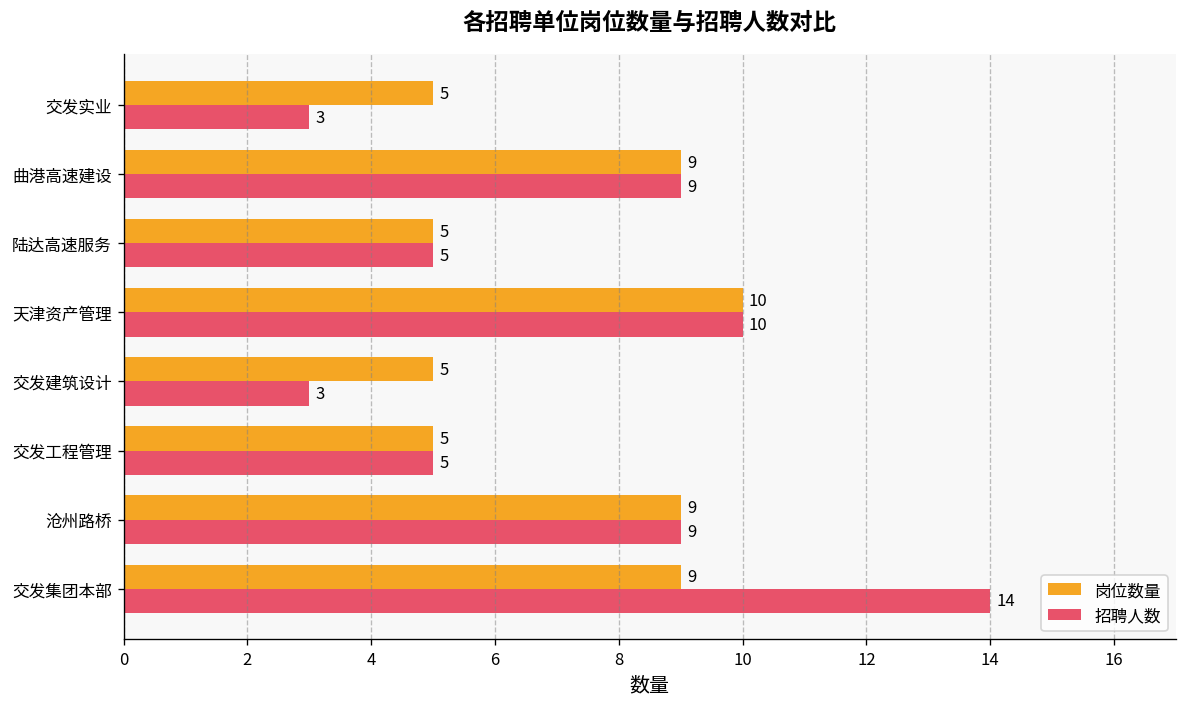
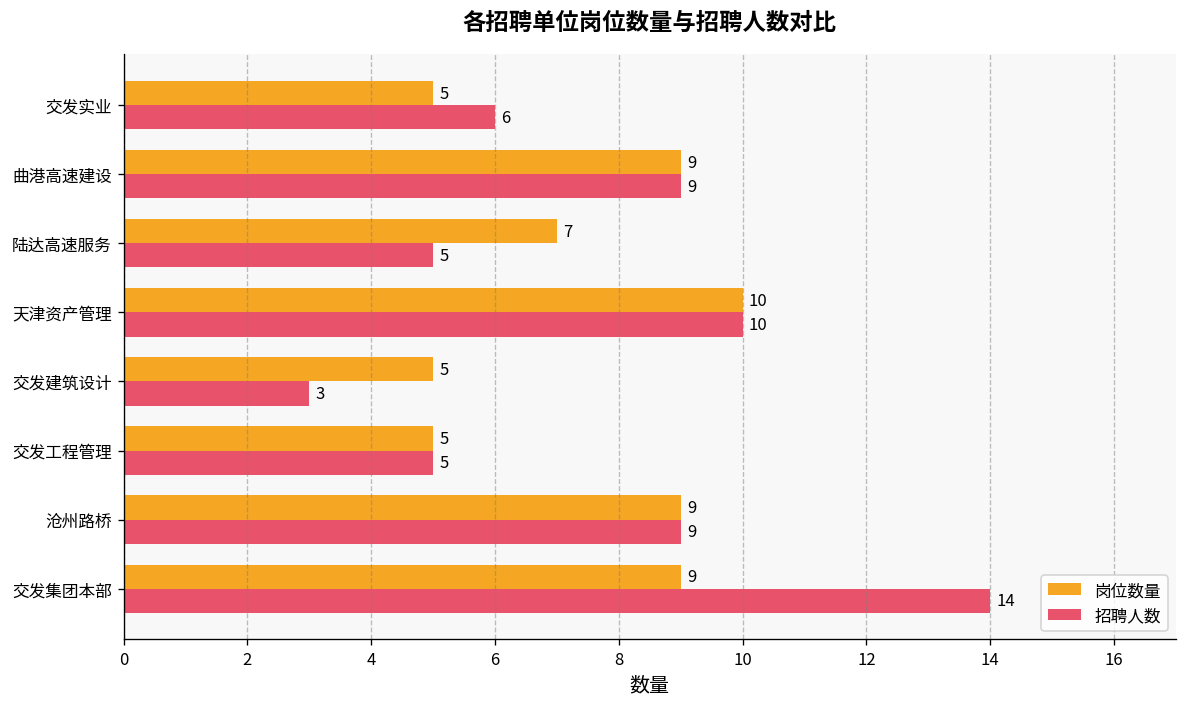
招聘人数, 交发实业: 3 -> 6
岗位数量, 陆达高速服务: 5 -> 7
